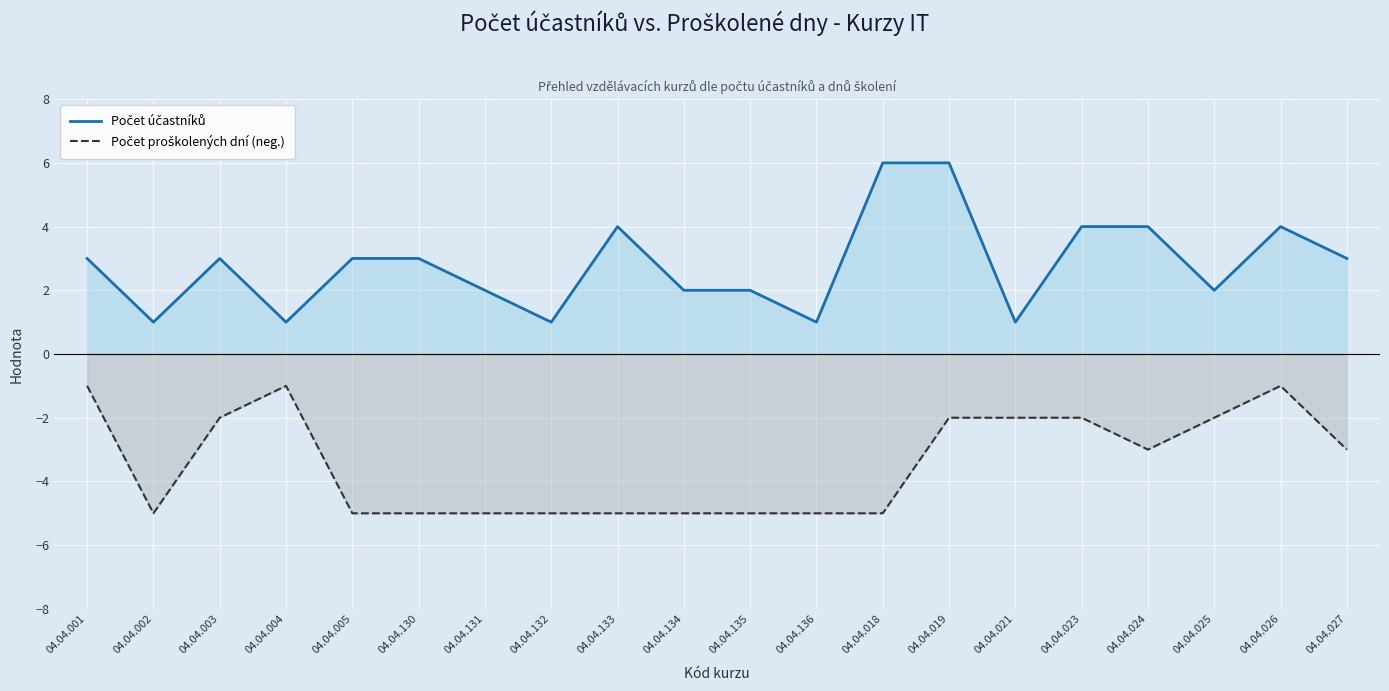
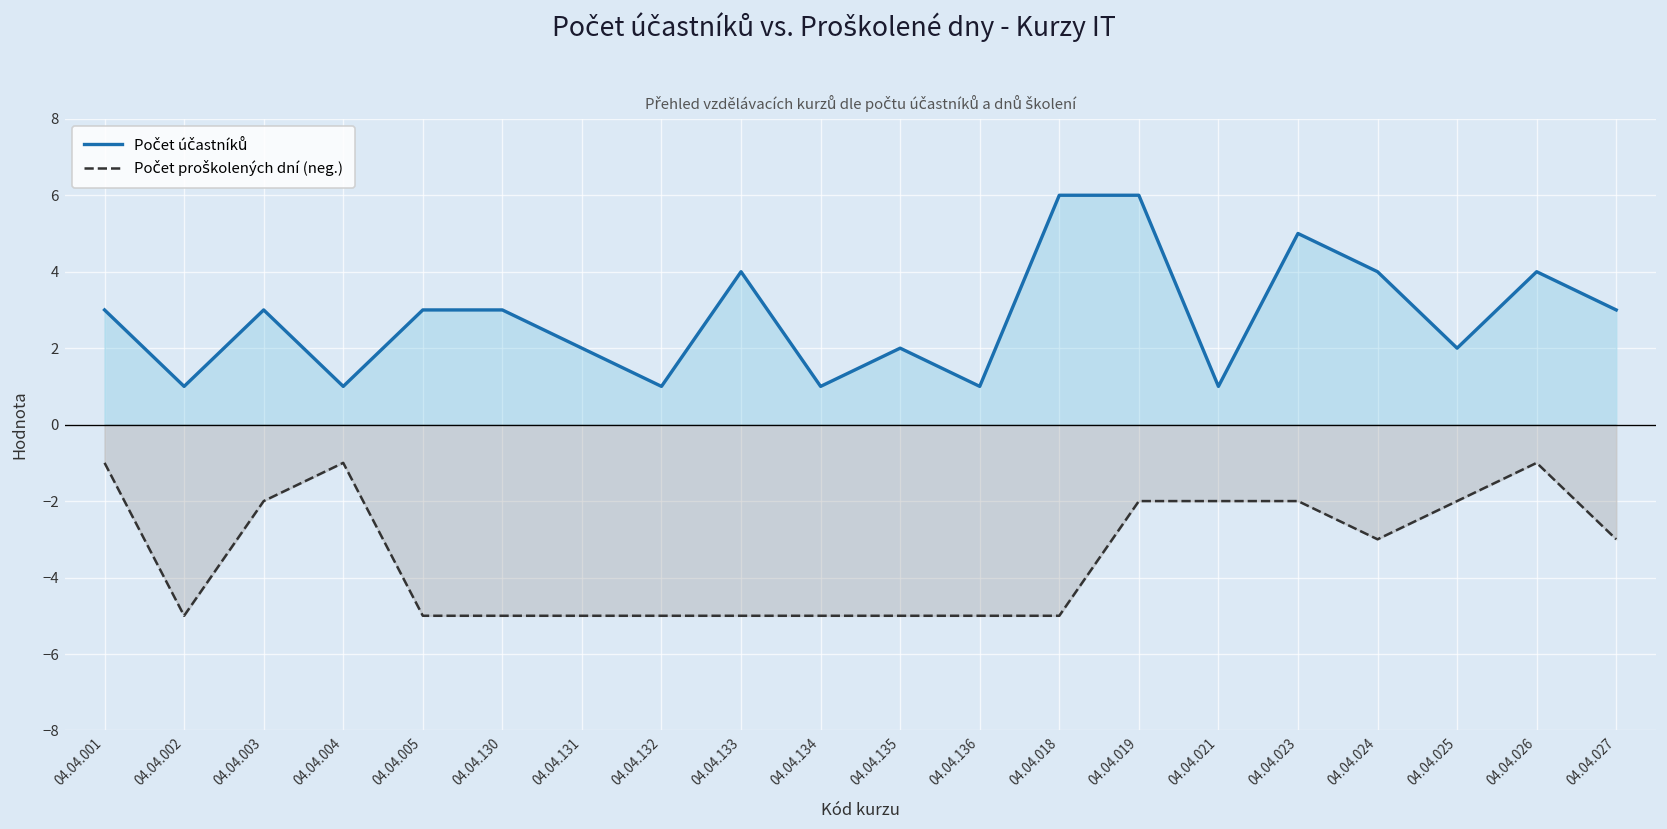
Počet účastníků, 04.04.134: 2 -> 1
Počet účastníků, 04.04.023: 4 -> 5
